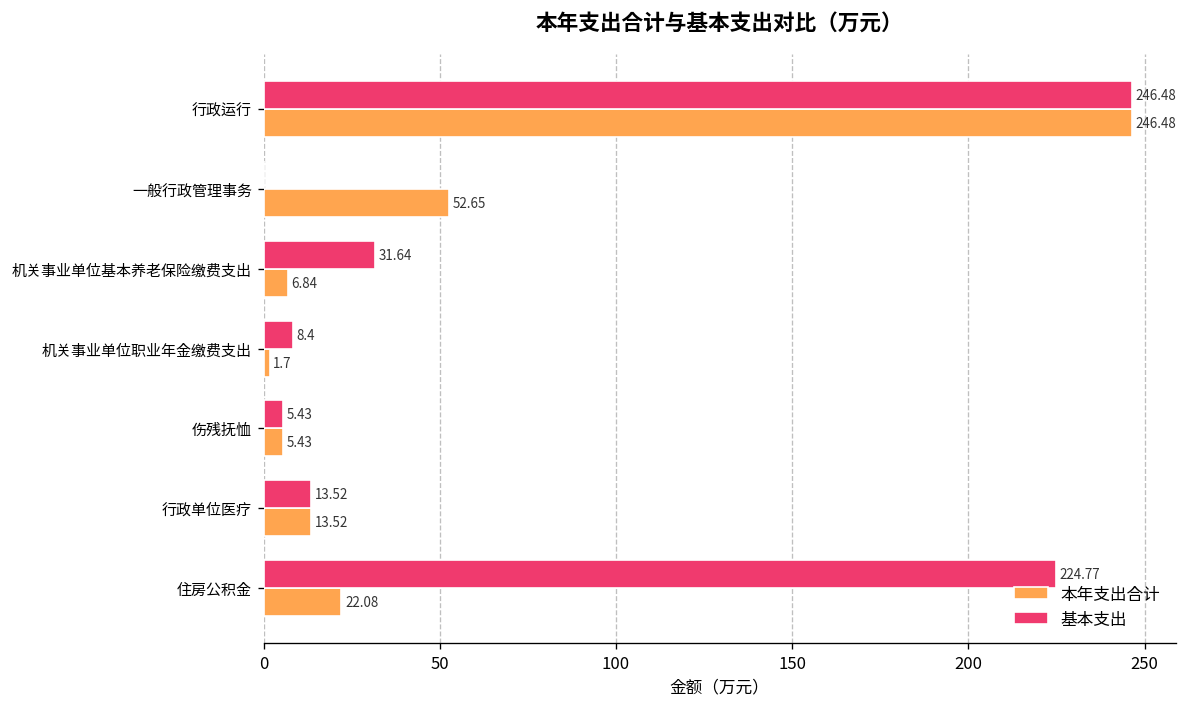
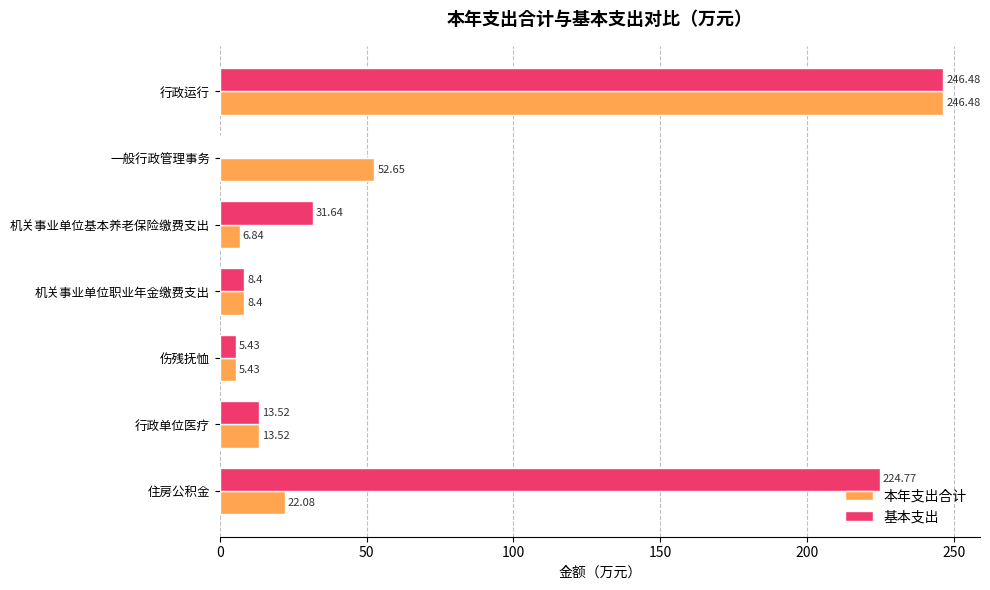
本年支出合计, 机关事业单位职业年金缴费支出: 1.7 -> 8.4
